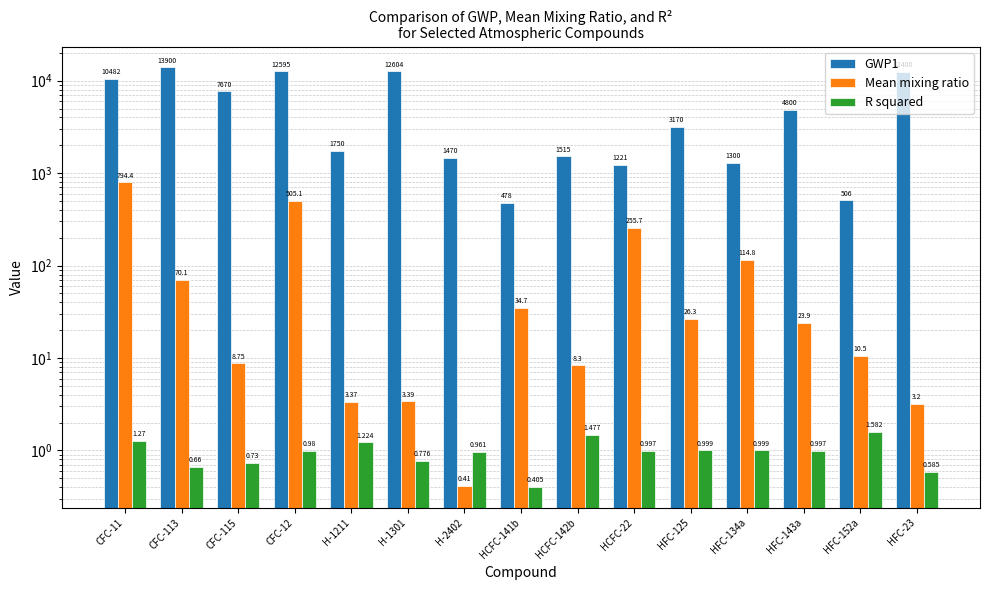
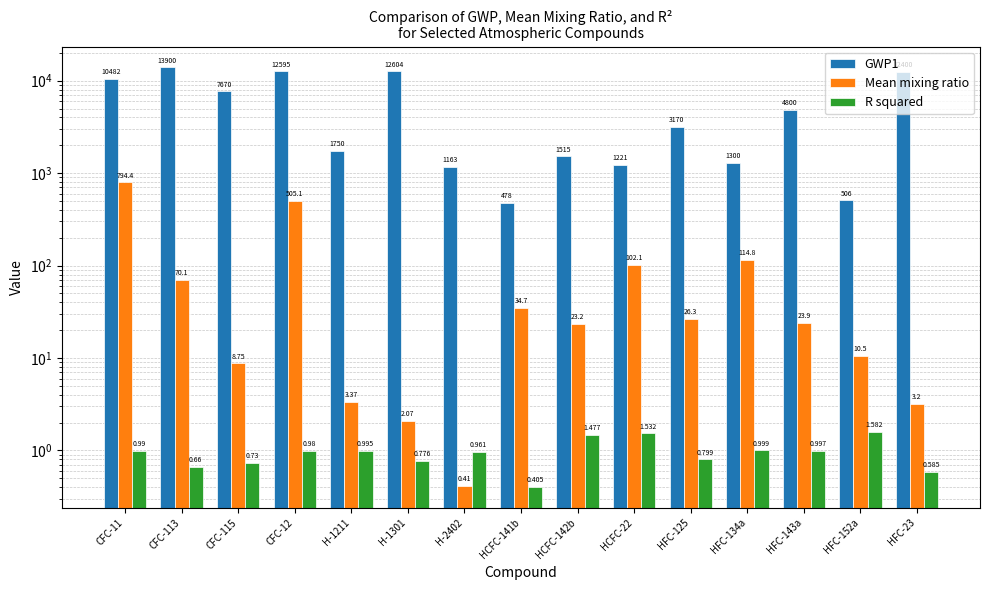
R squared, CFC-11: 1.27 -> 0.99
R squared, H-1211: 1.224 -> 0.995
Mean mixing ratio, H-1301: 3.39 -> 2.07
GWP1, H-2402: 1470 -> 1163
Mean mixing ratio, HCFC-142b: 8.3 -> 23.2
Mean mixing ratio, HCFC-22: 255.7 -> 102.1
R squared, HCFC-22: 0.997 -> 1.532
R squared, HFC-125: 0.999 -> 0.799
